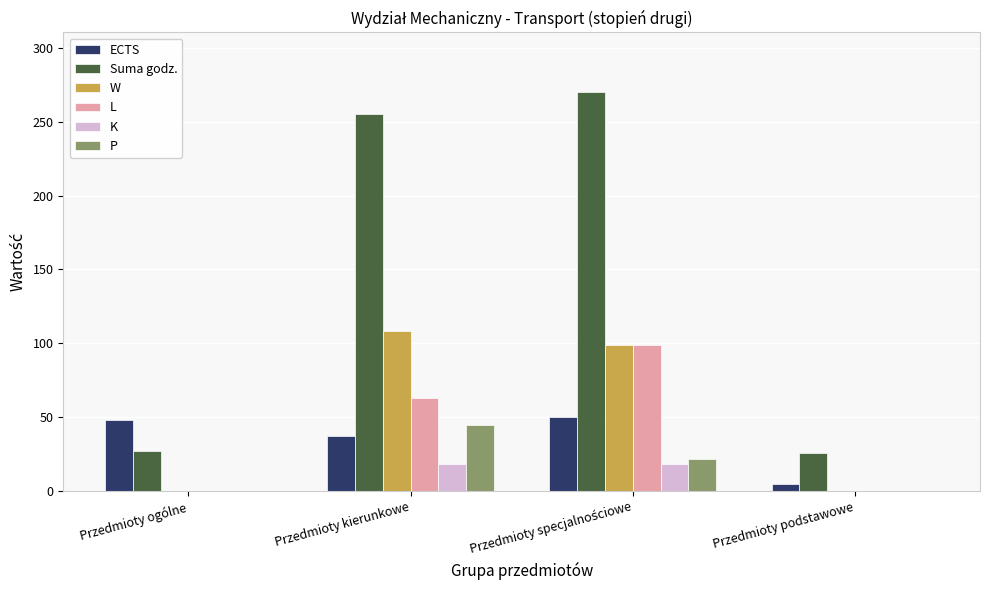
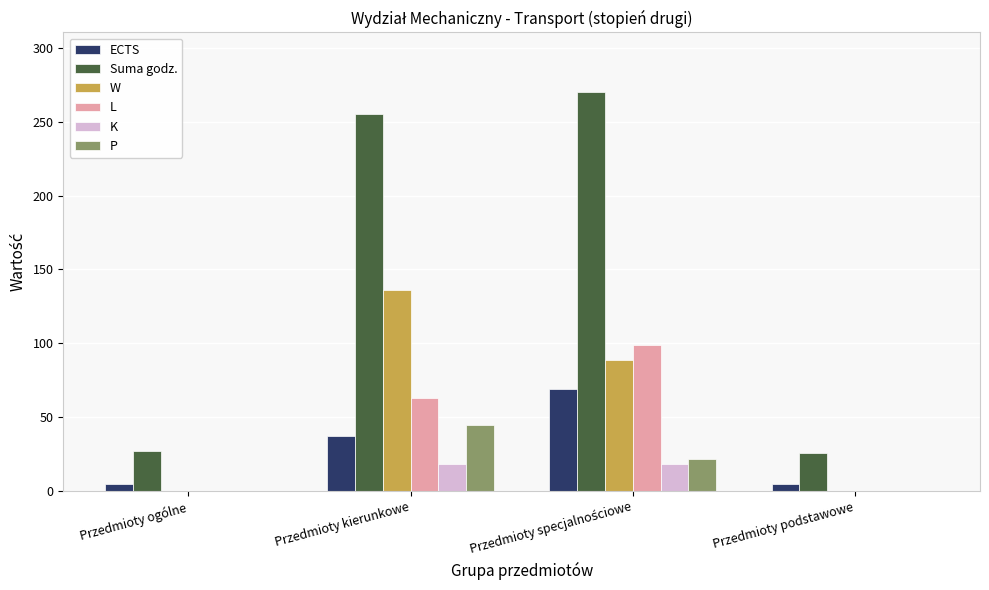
ECTS, Przedmioty ogólne: 48 -> 5
W, Przedmioty kierunkowe: 108 -> 136
ECTS, Przedmioty specjalnościowe: 50 -> 69
W, Przedmioty specjalnościowe: 99 -> 89
